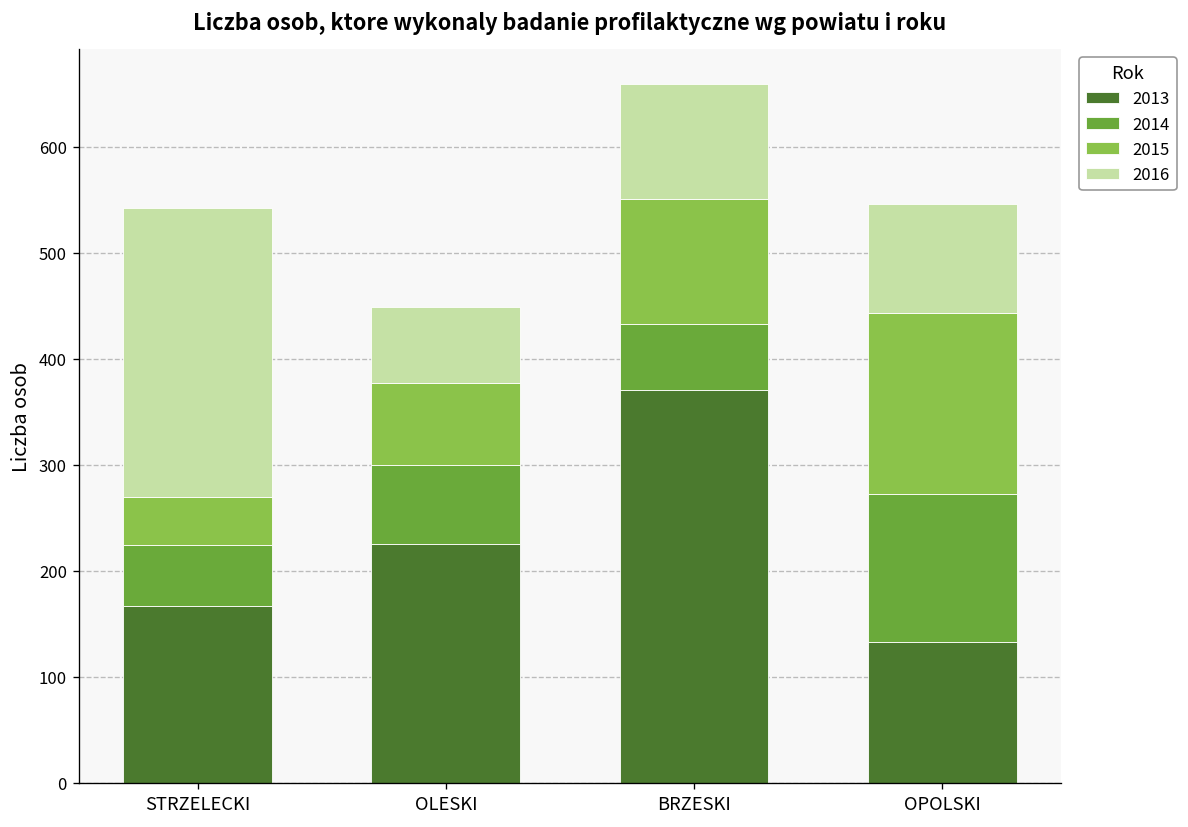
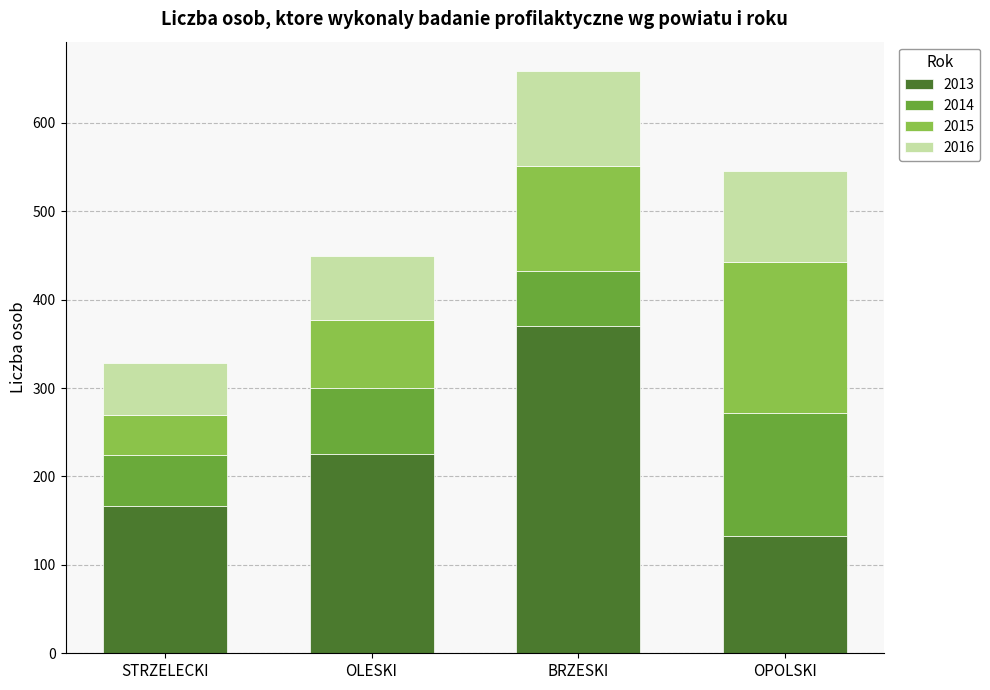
2016, STRZELECKI: 270 -> 60
